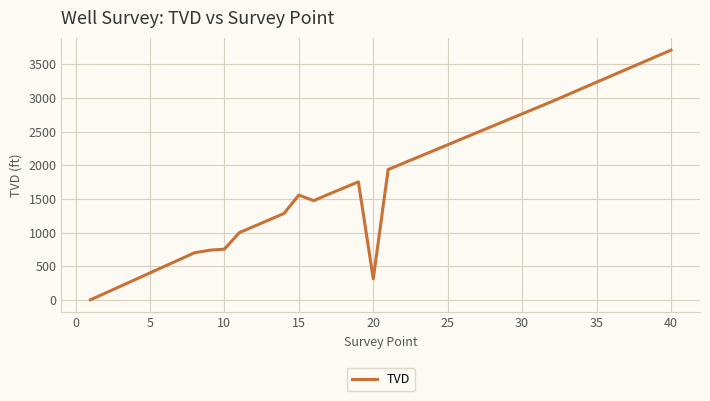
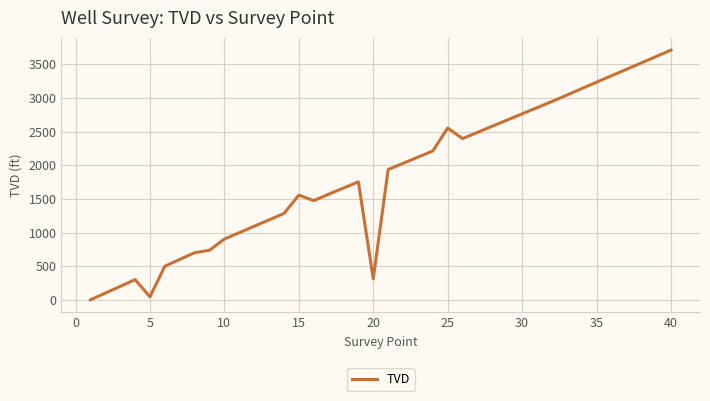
5: 400 -> 0
10: 800 -> 900
25: 2300 -> 2600
